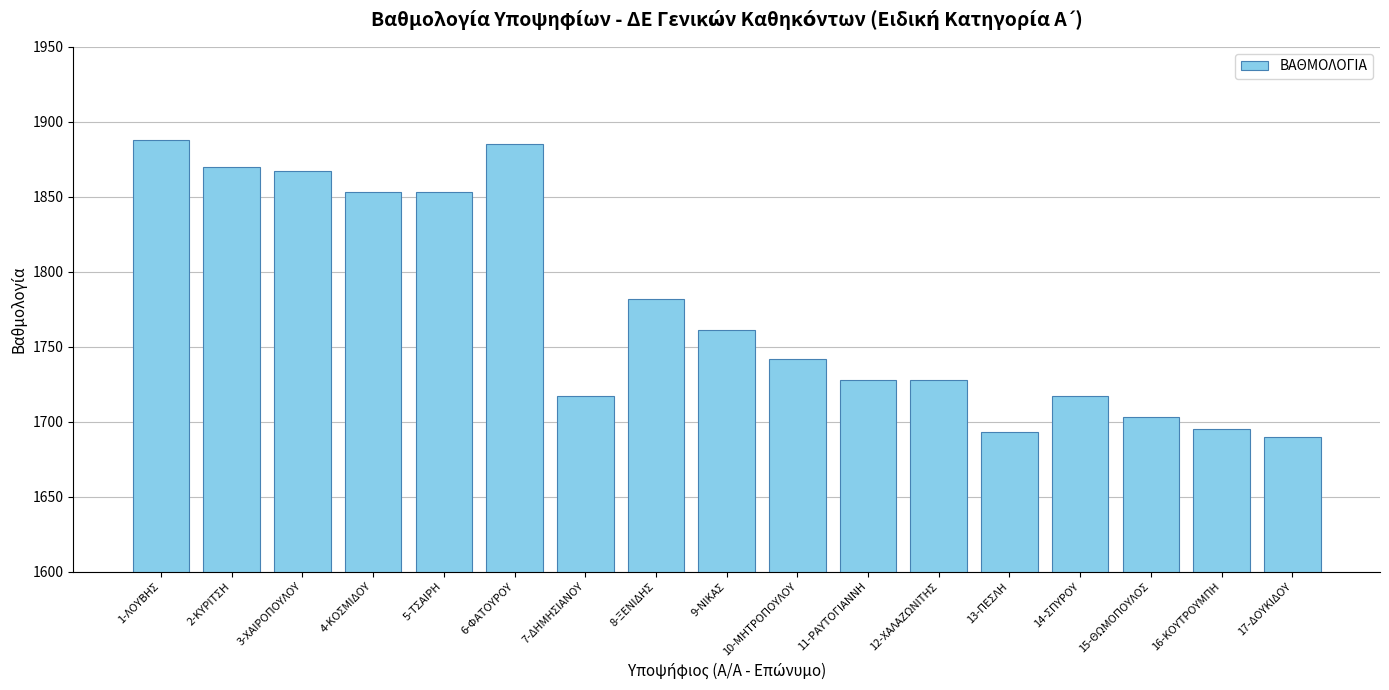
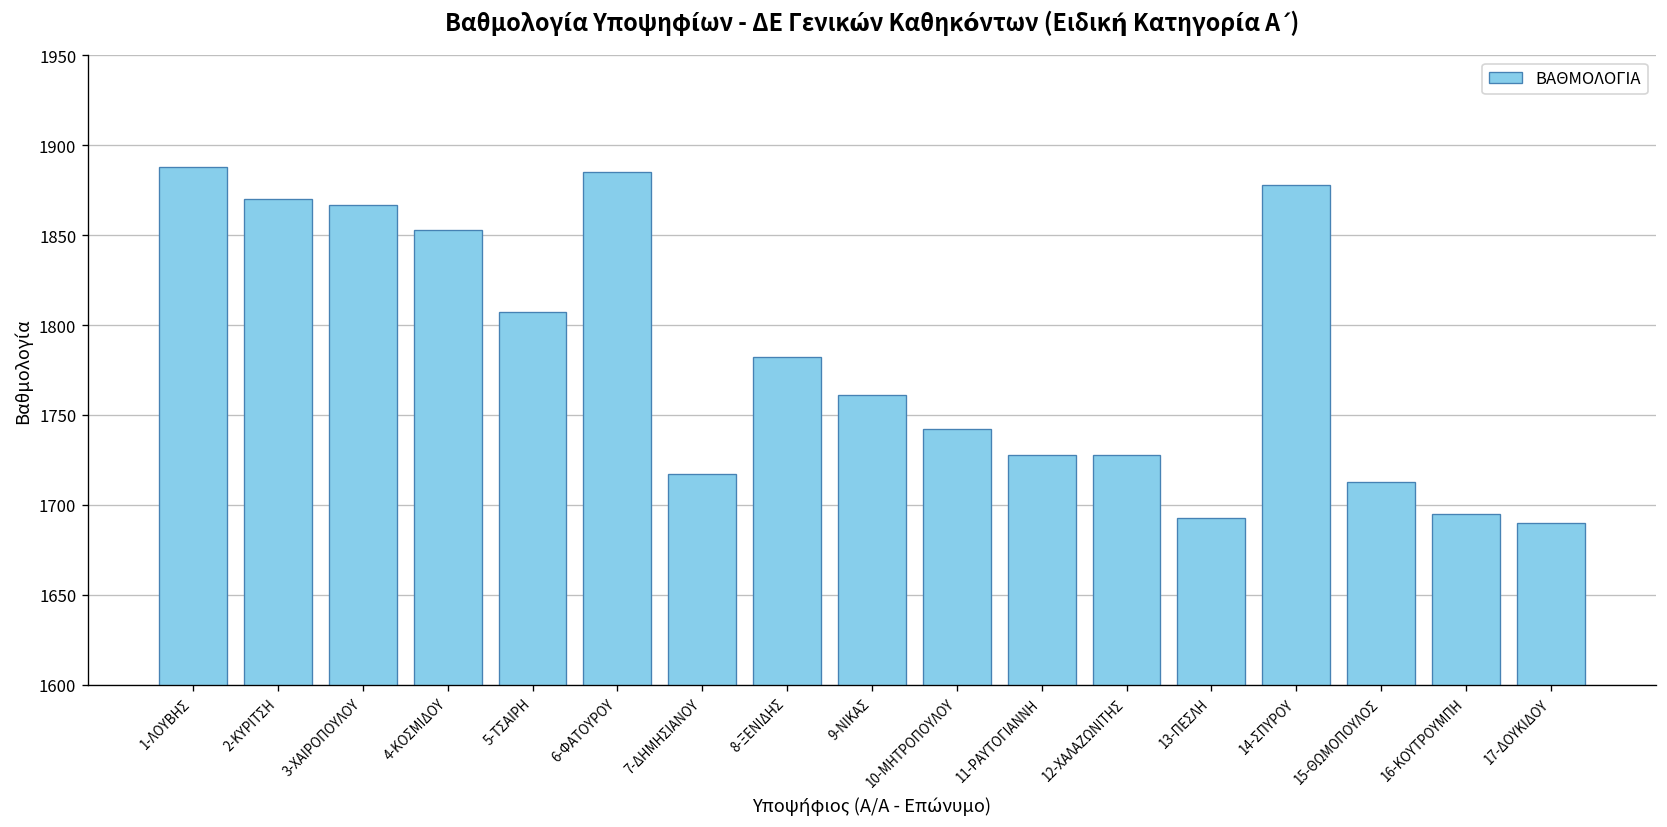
5-ΤΣΑΙΡΗ: 1853 -> 1807
14-ΣΠΥΡΟΥ: 1717 -> 1878
15-ΘΩΜΟΠΟΥΛΟΣ: 1703 -> 1713
